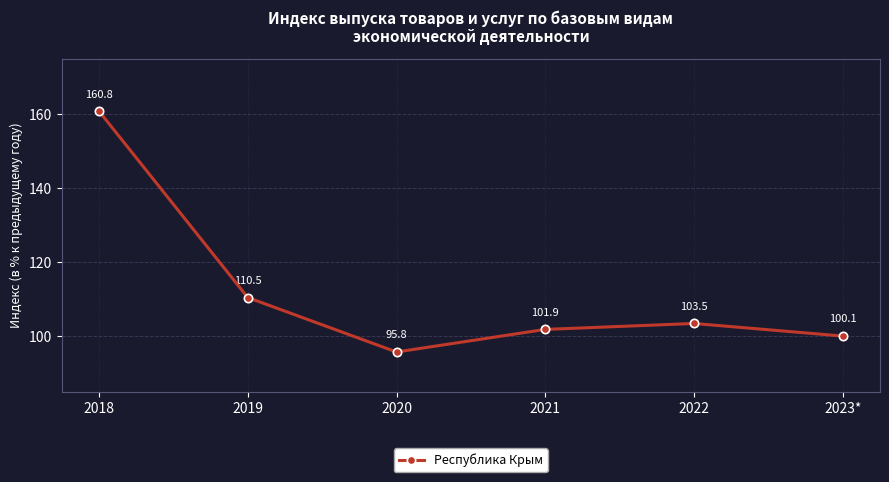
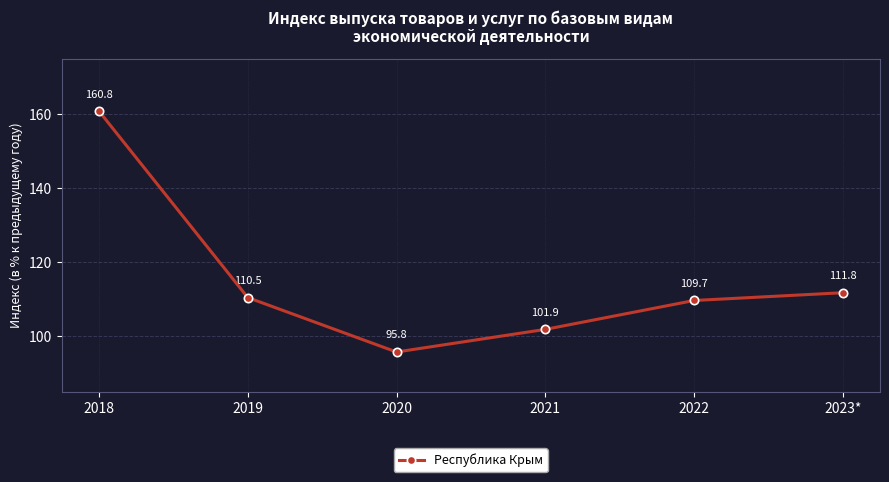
2022: 103.5 -> 109.7
2023*: 100.1 -> 111.8
